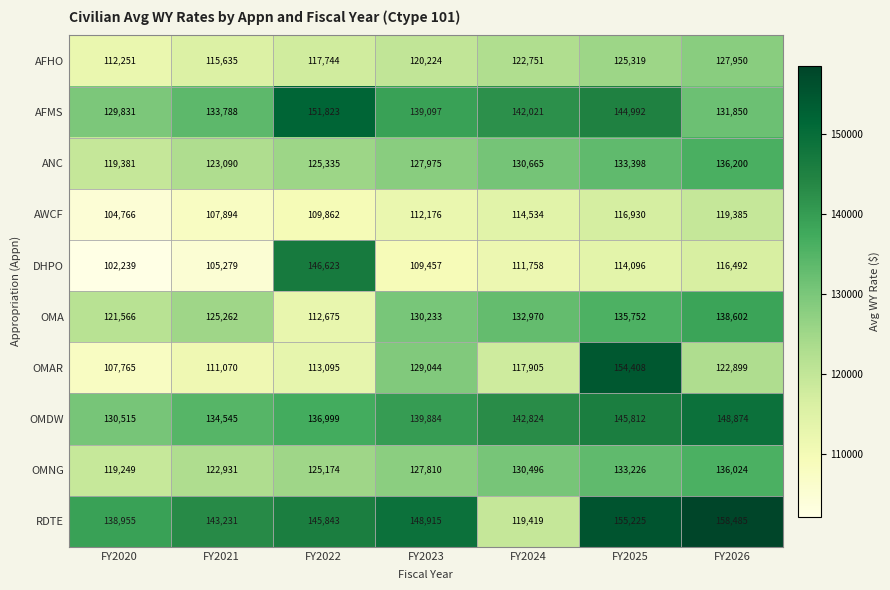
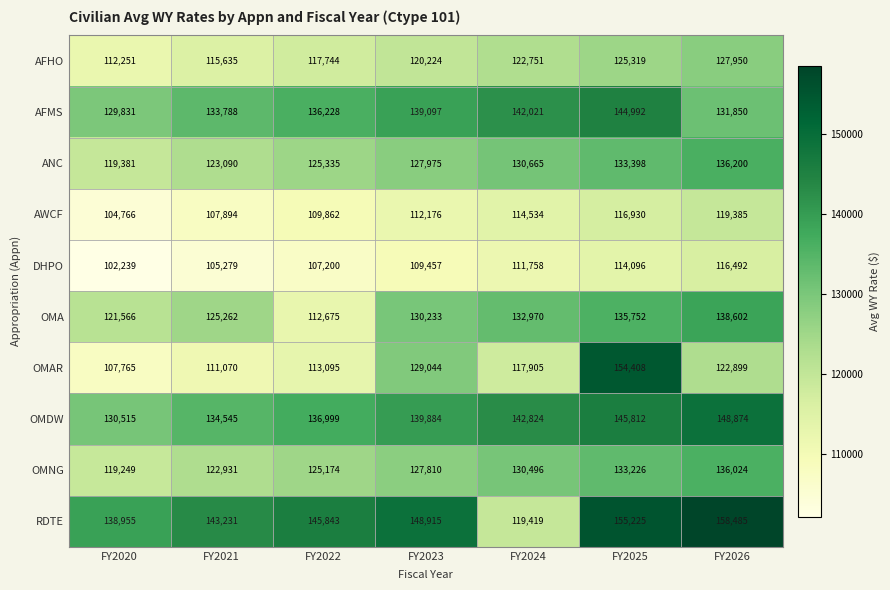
AFMS, FY2022: 151,823 -> 136,228
DHPO, FY2022: 146,623 -> 107,200
